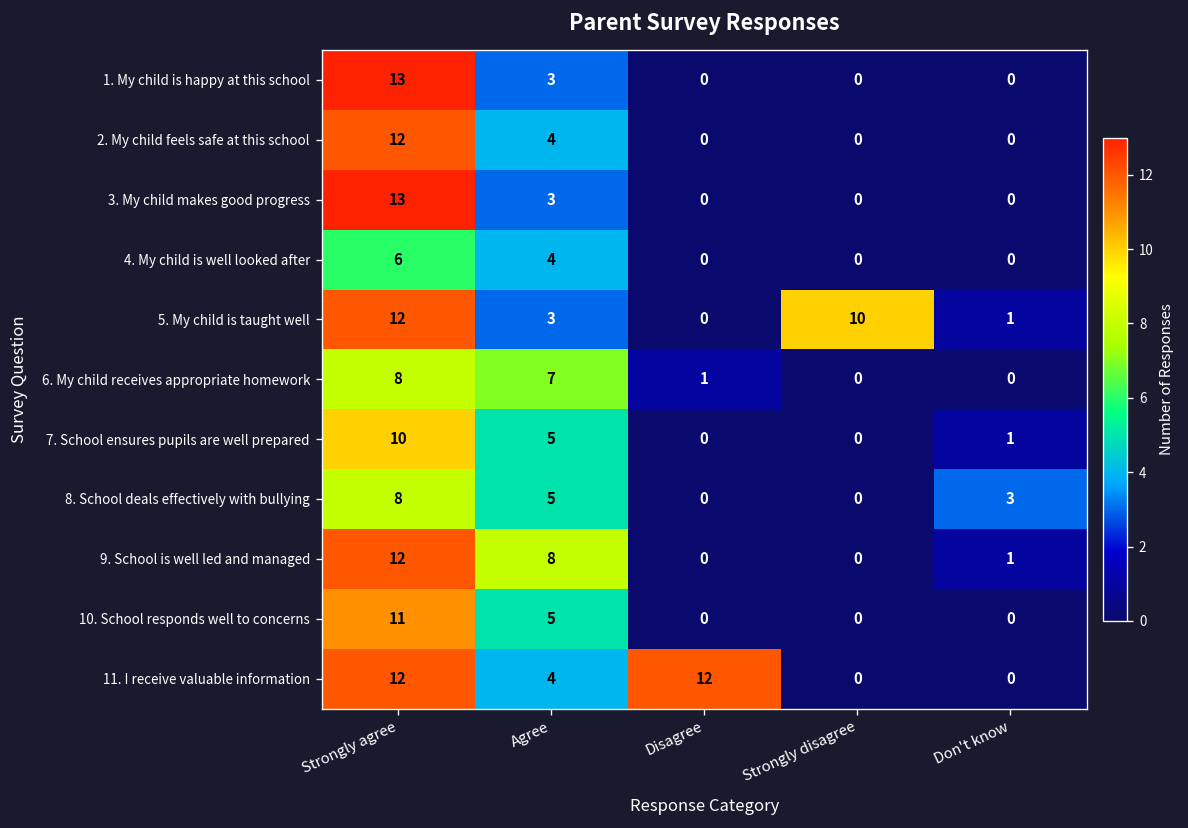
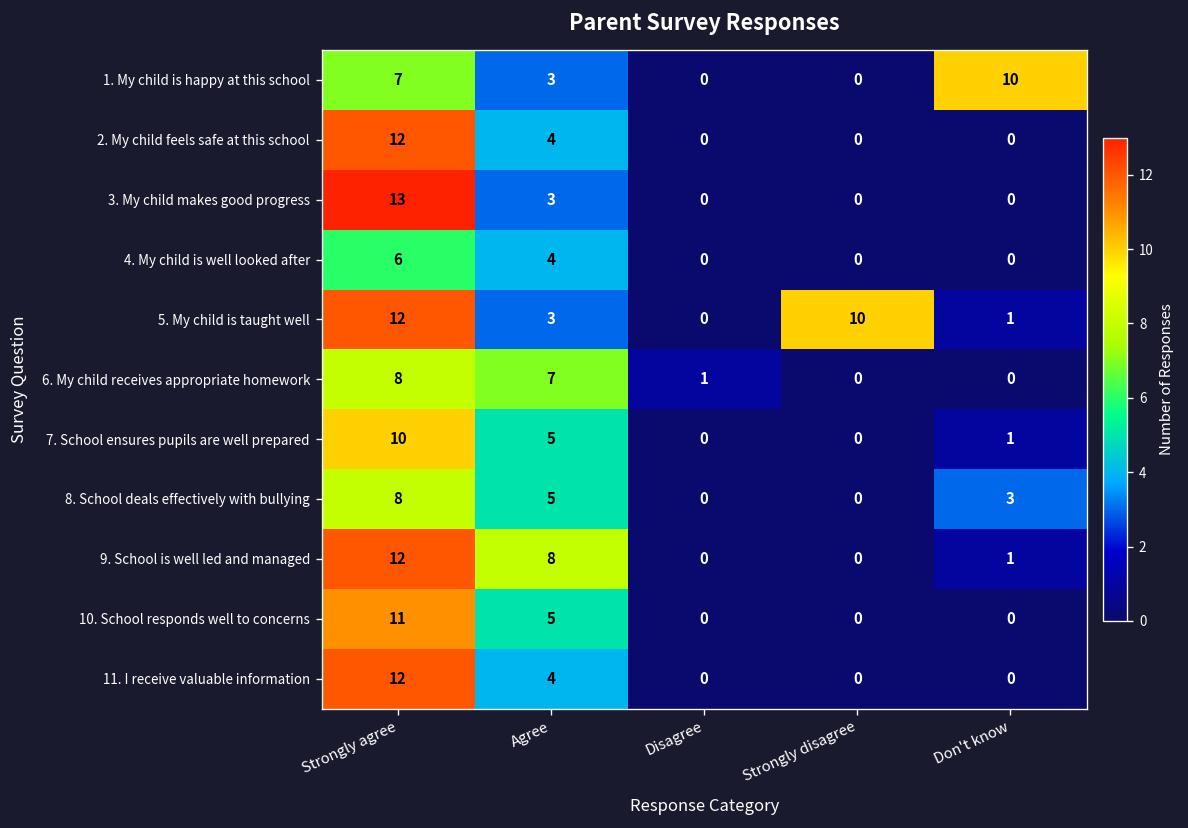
1. My child is happy at this school, Strongly agree: 13 -> 7
1. My child is happy at this school, Don't know: 0 -> 10
11. I receive valuable information, Disagree: 12 -> 0
